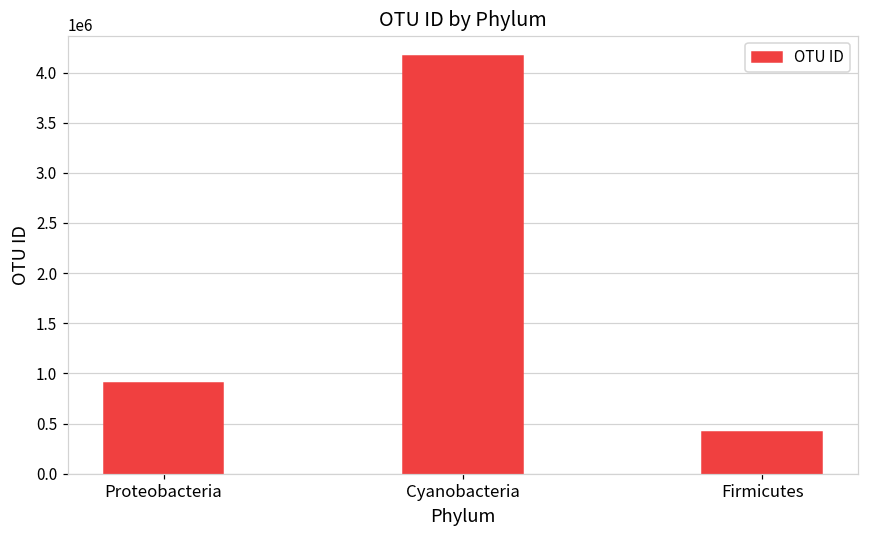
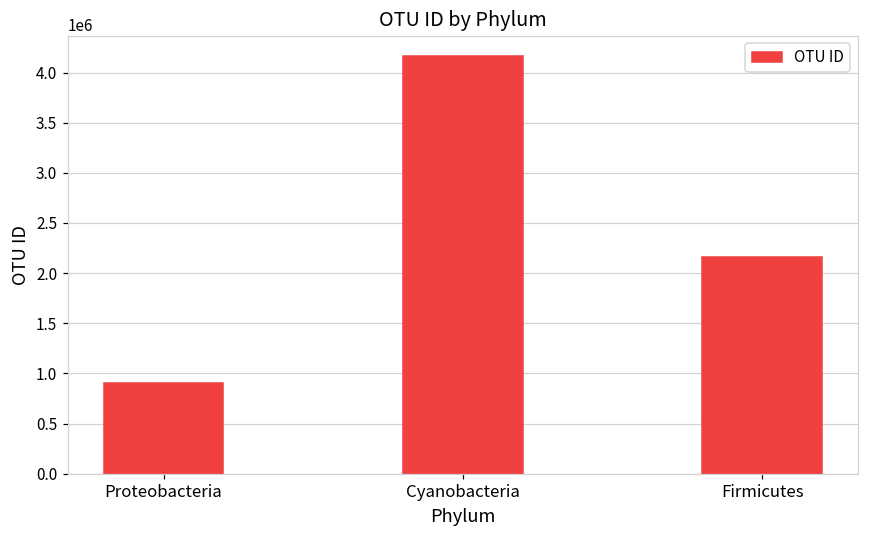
Firmicutes: 400000 -> 2200000
